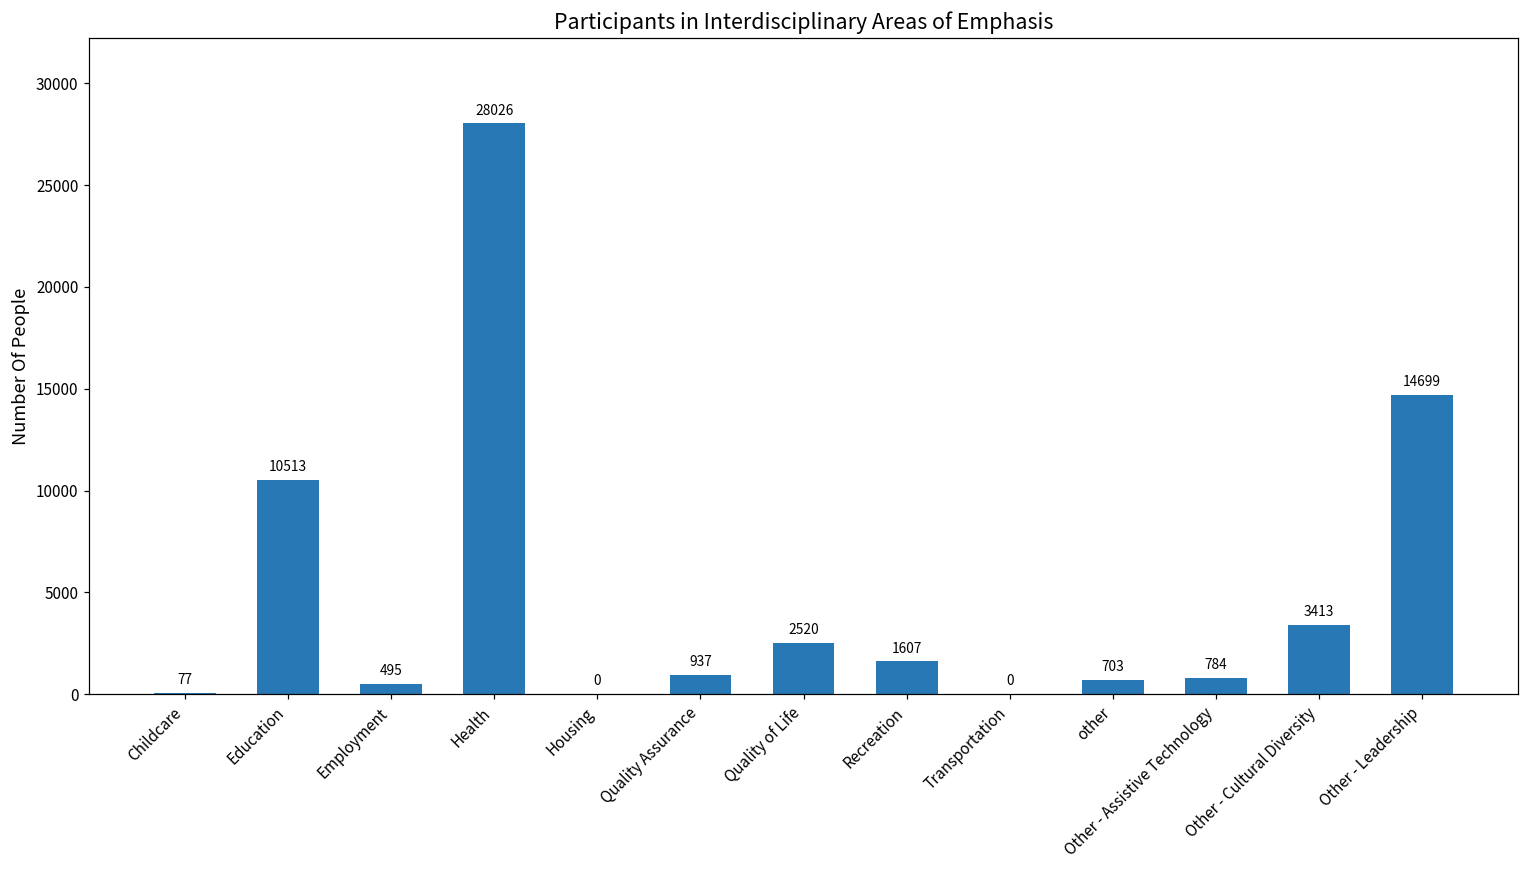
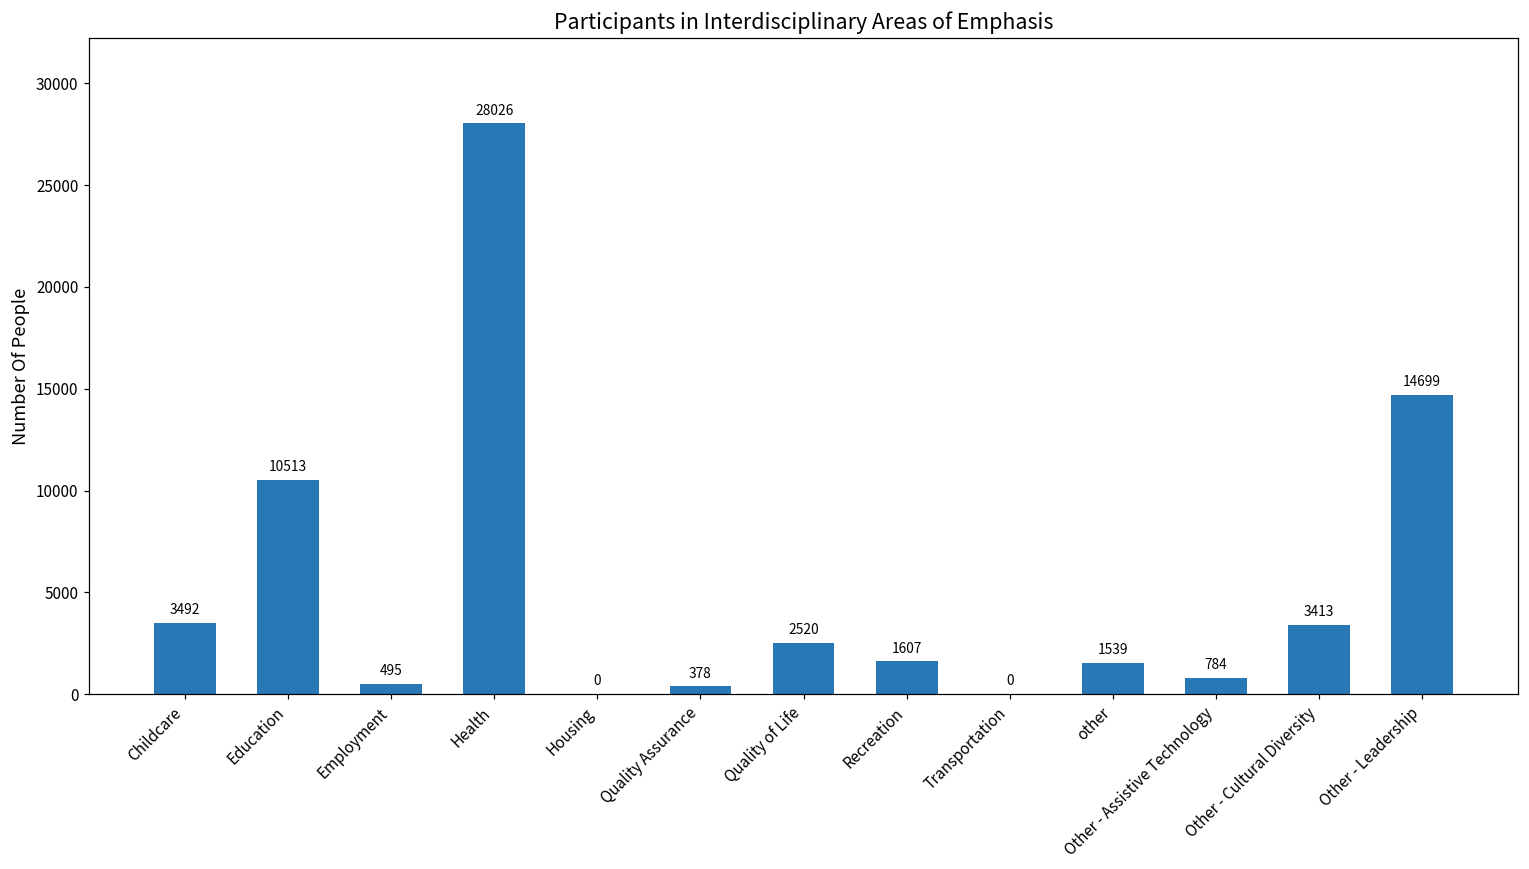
Childcare: 77 -> 3492
Quality Assurance: 937 -> 378
other: 703 -> 1539
